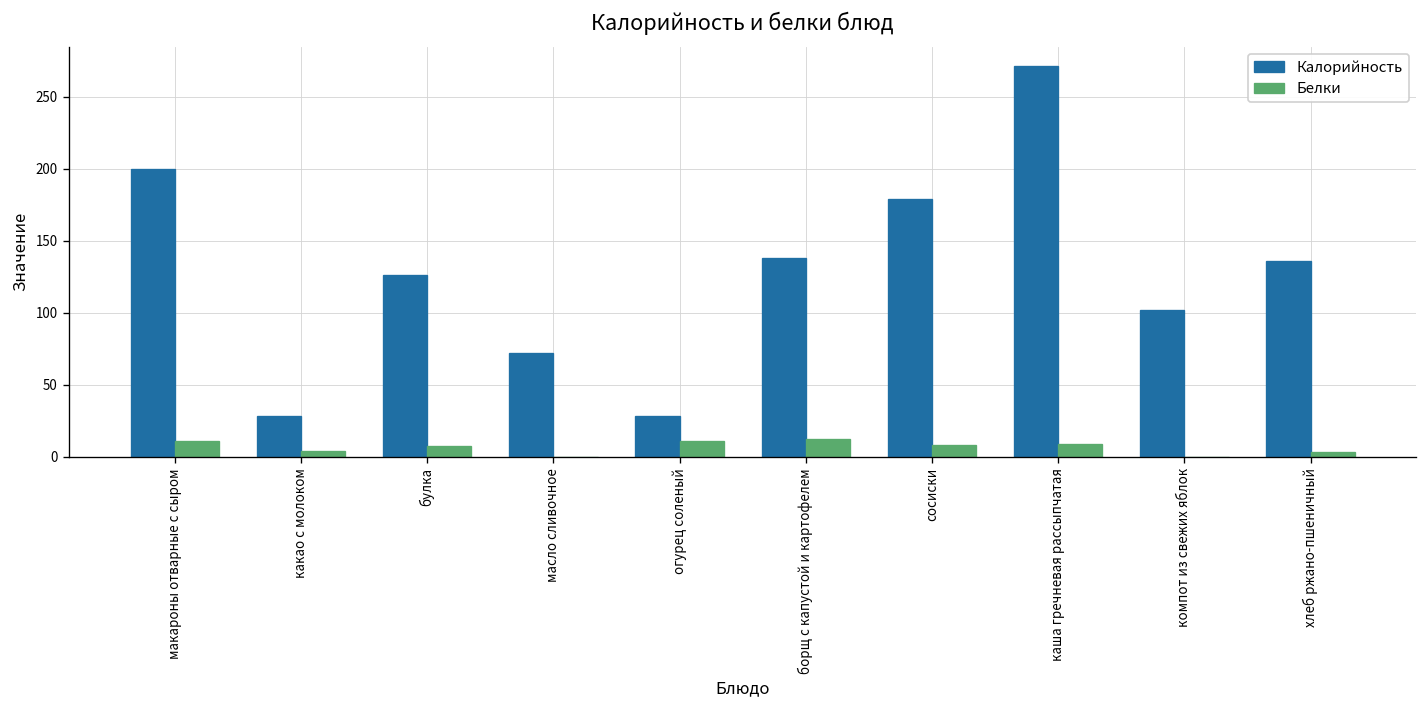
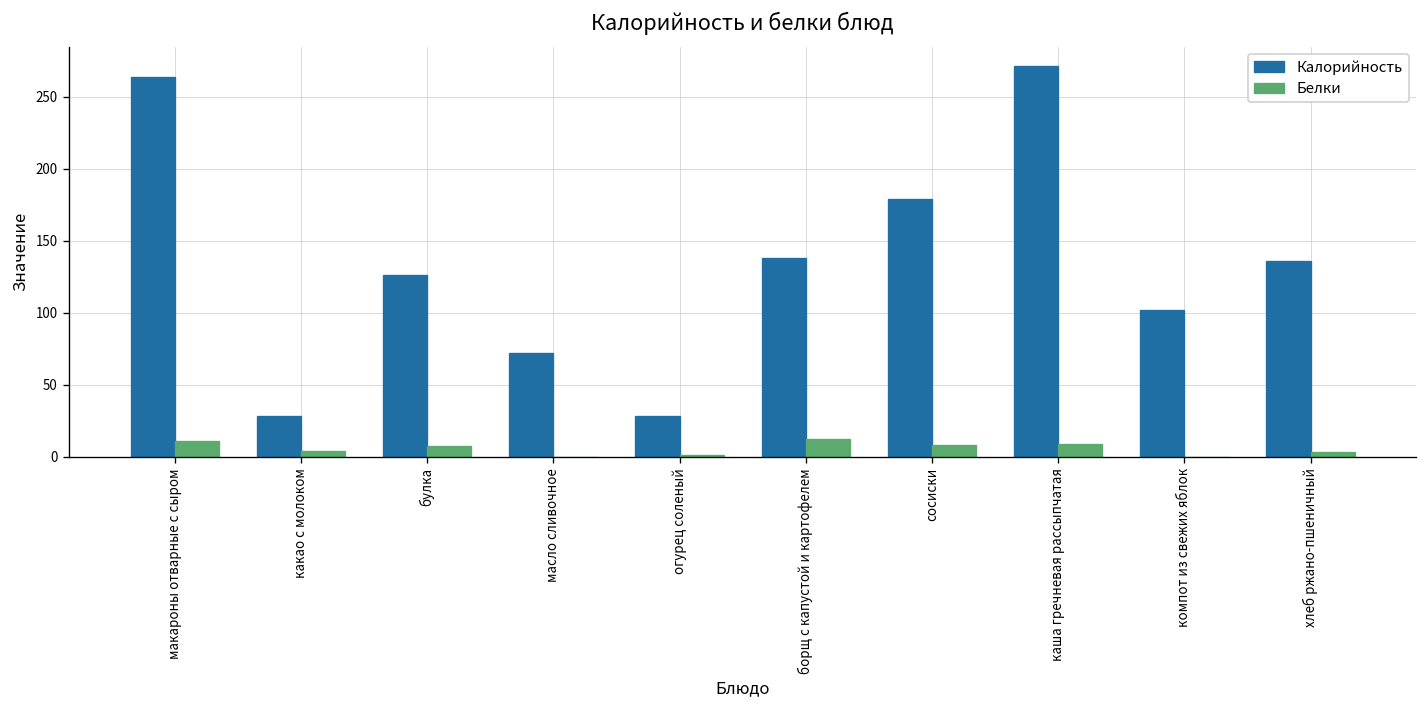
Калорийность, макароны отварные с сыром: 200 -> 264
Белки, огурец соленый: 11 -> 1
